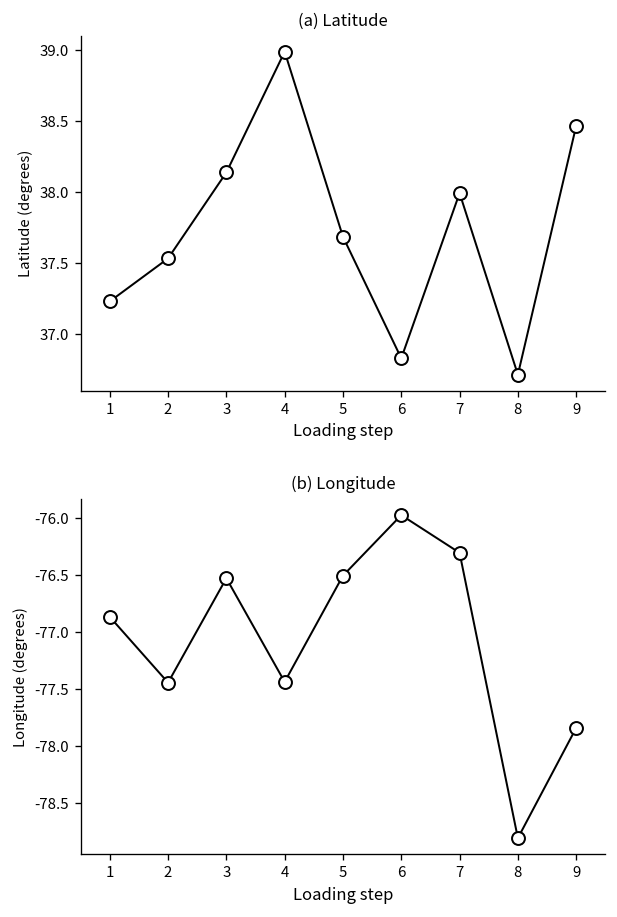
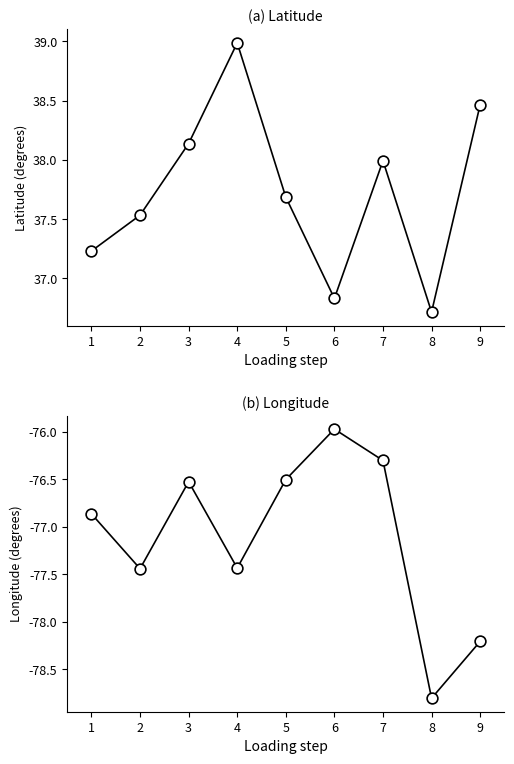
(b) Longitude, 9: -77.8 -> -78.2
